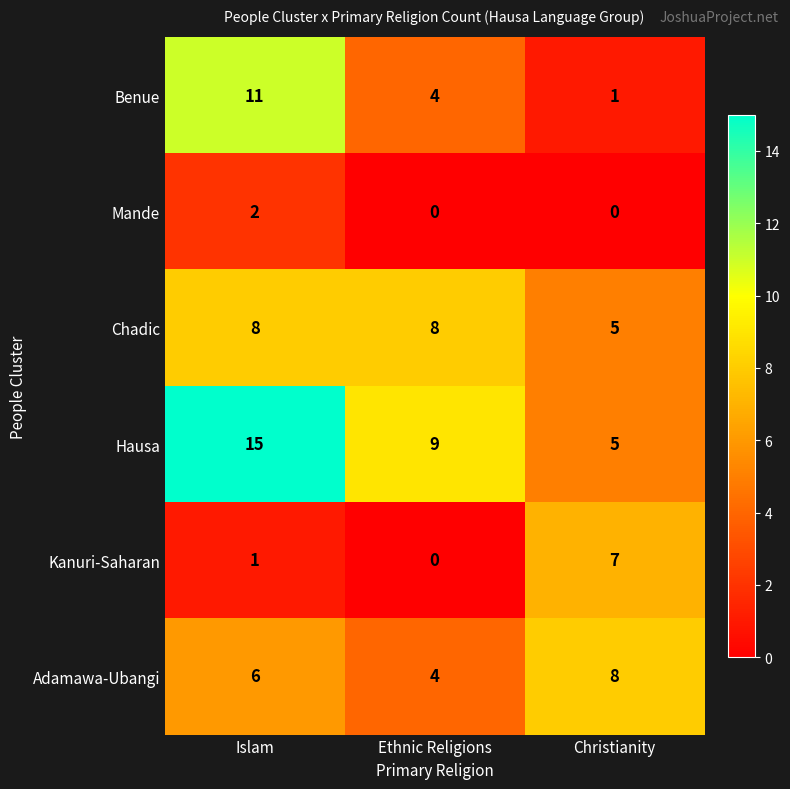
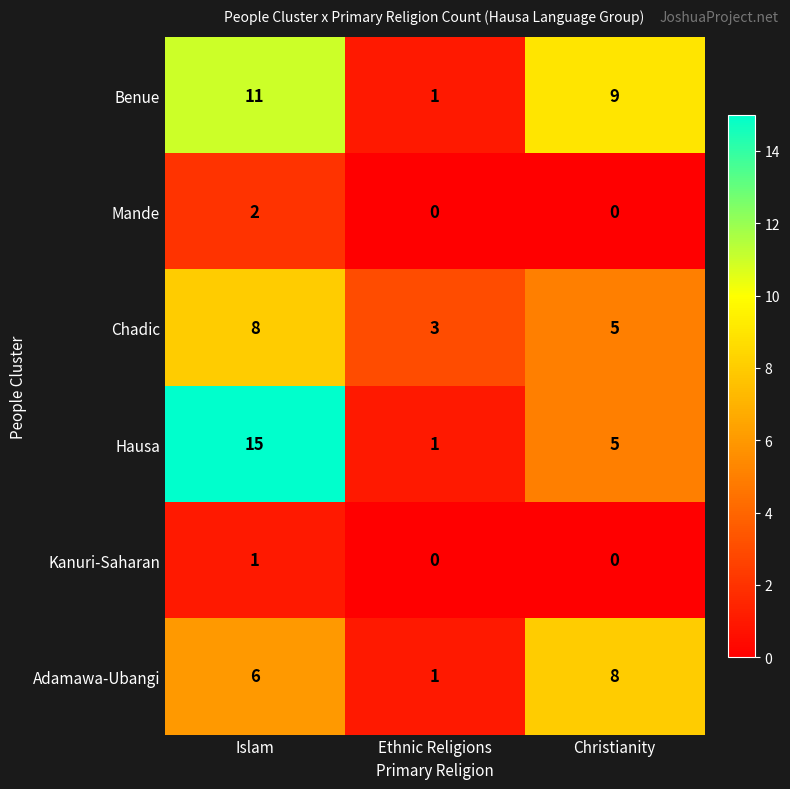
Benue, Ethnic Religions: 4 -> 1
Benue, Christianity: 1 -> 9
Chadic, Ethnic Religions: 8 -> 3
Hausa, Ethnic Religions: 9 -> 1
Kanuri-Saharan, Christianity: 7 -> 0
Adamawa-Ubangi, Ethnic Religions: 4 -> 1
